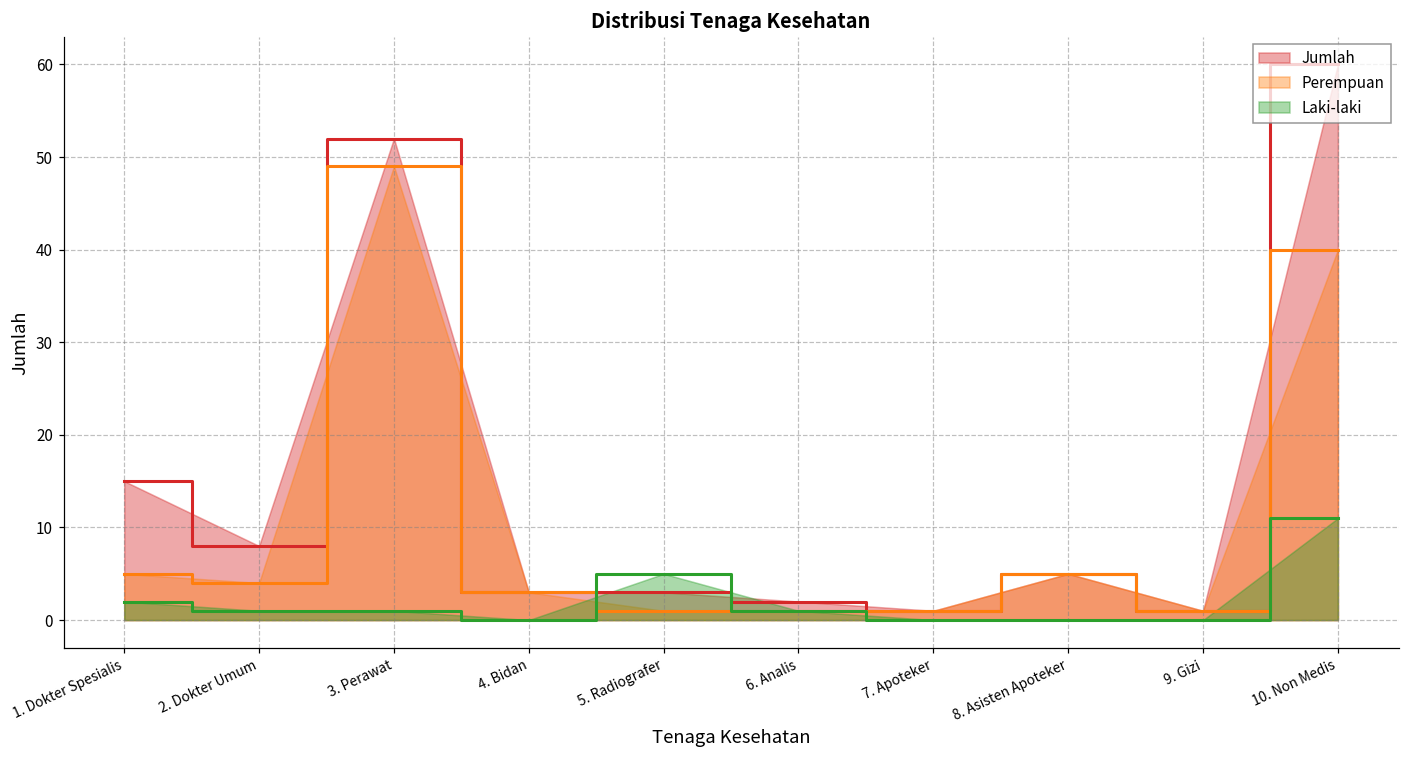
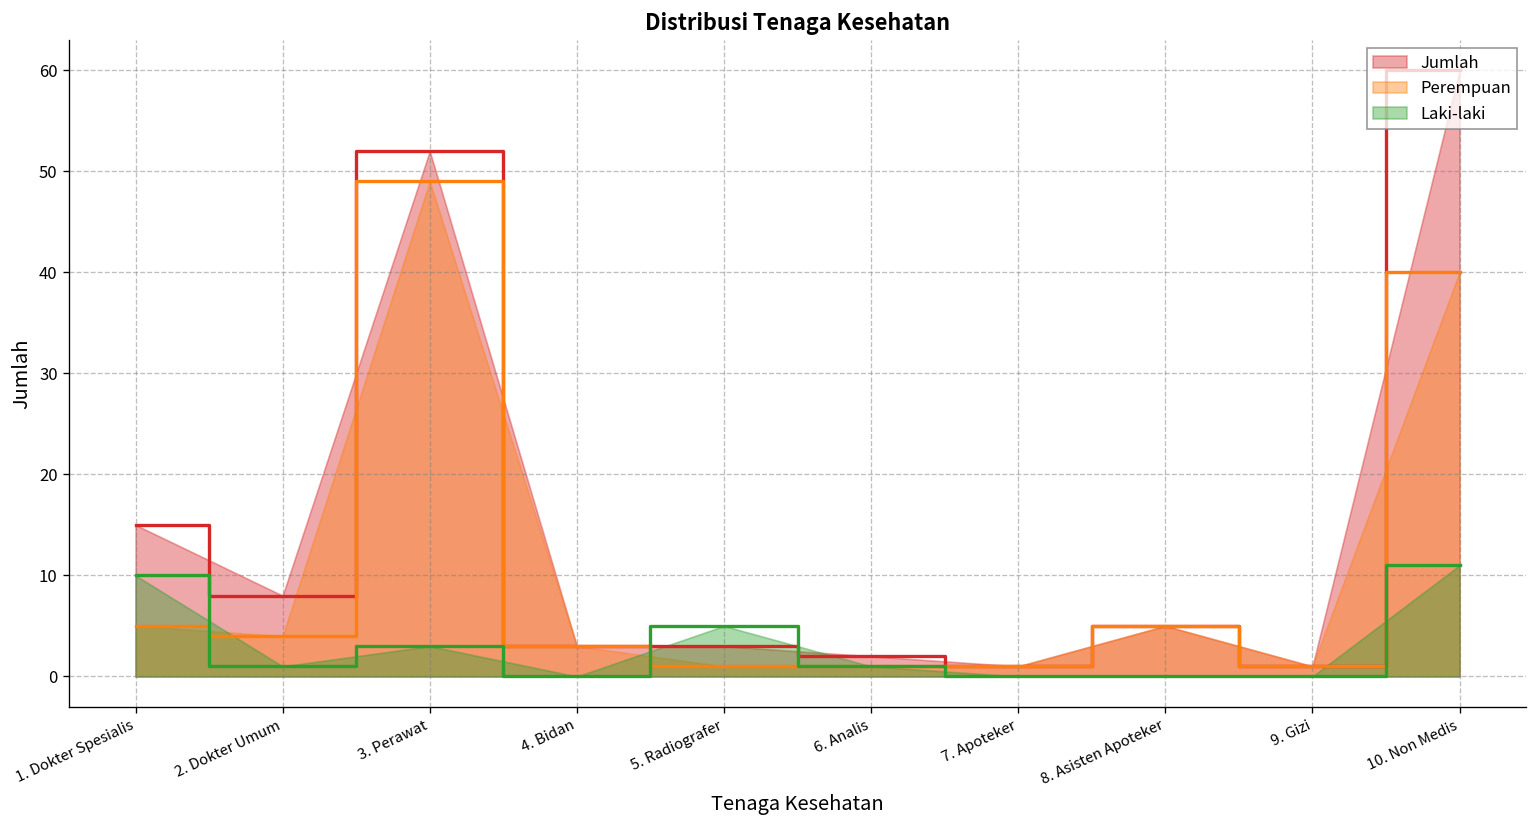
Laki-laki, 1. Dokter Spesialis: 2 -> 10
Laki-laki, 3. Perawat: 1 -> 3
